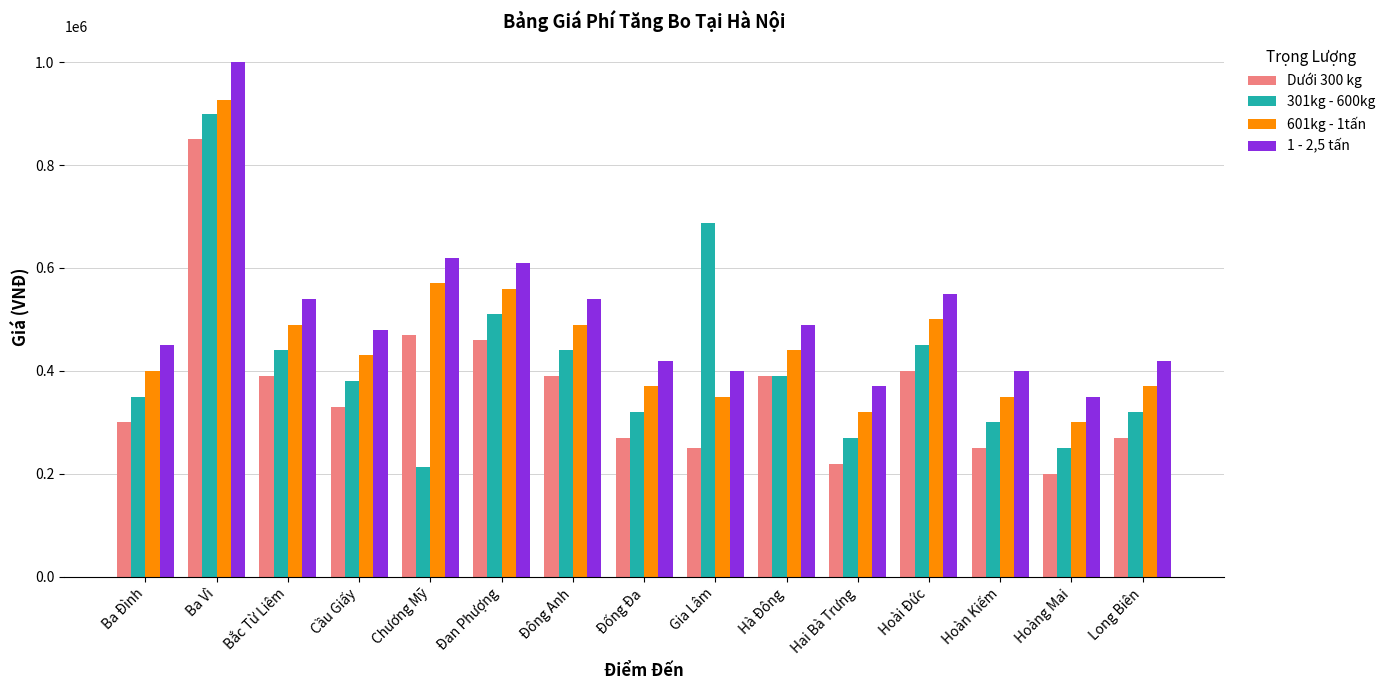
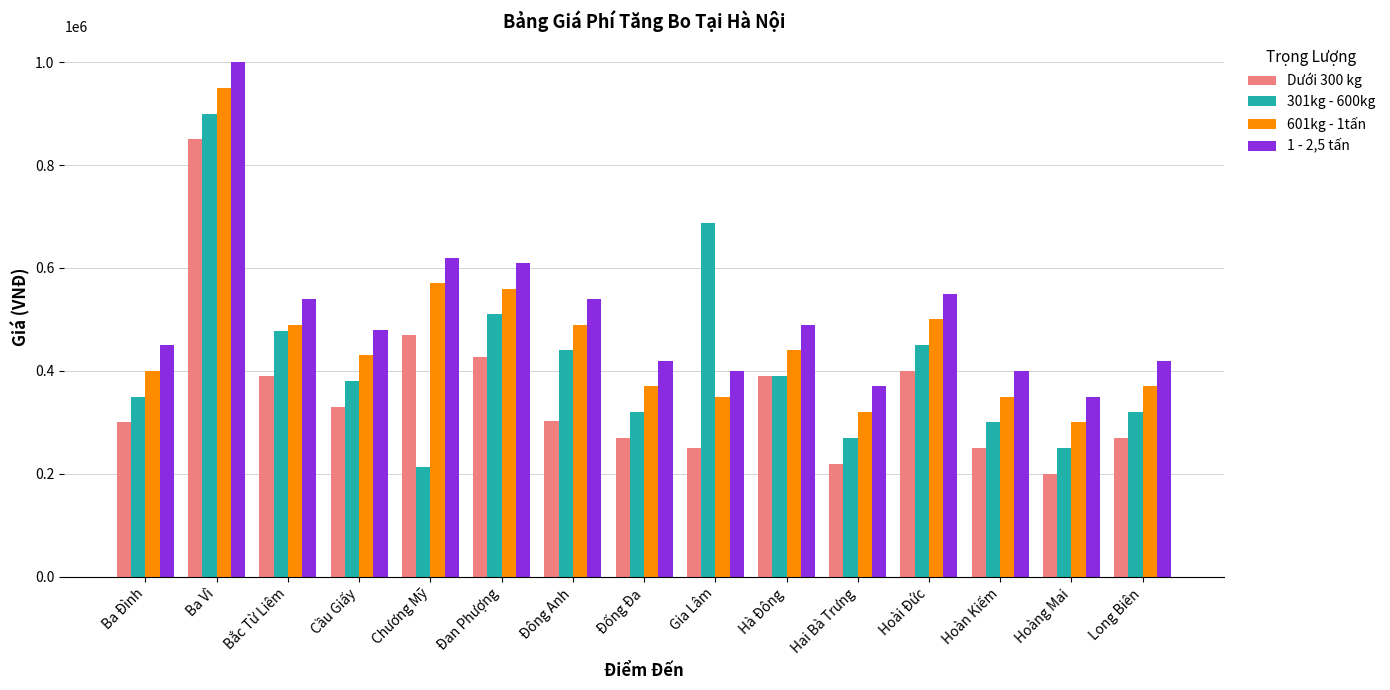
601kg - 1tấn, Ba Vì: 930000 -> 950000
301kg - 600kg, Bắc Từ Liêm: 440000 -> 480000
Dưới 300 kg, Đan Phượng: 460000 -> 430000
Dưới 300 kg, Đông Anh: 390000 -> 300000
